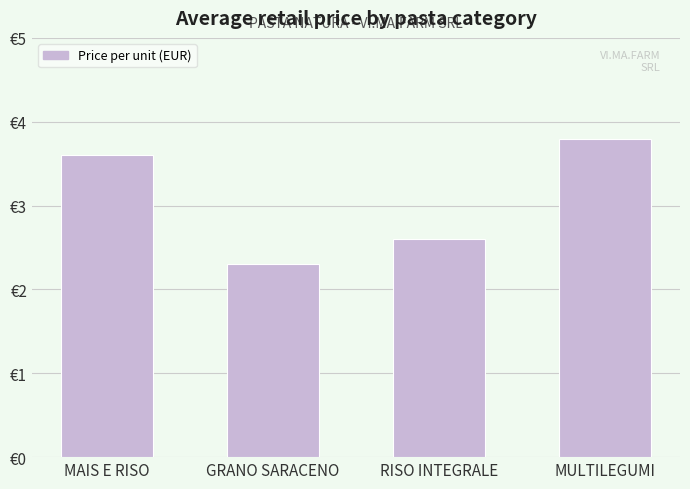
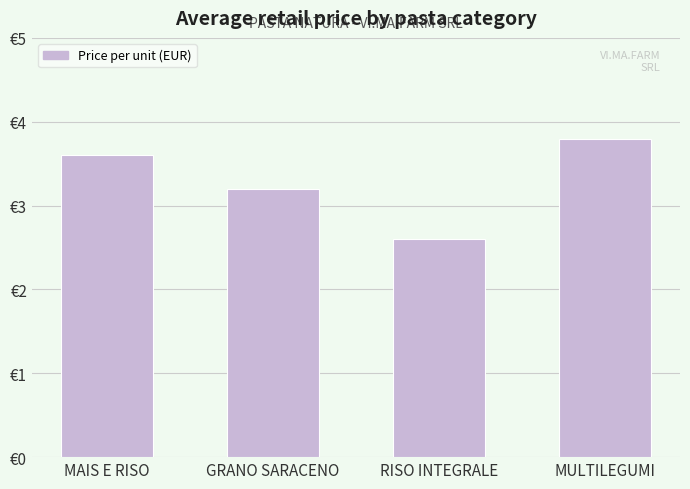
GRANO SARACENO: €2.3 -> €3.2
